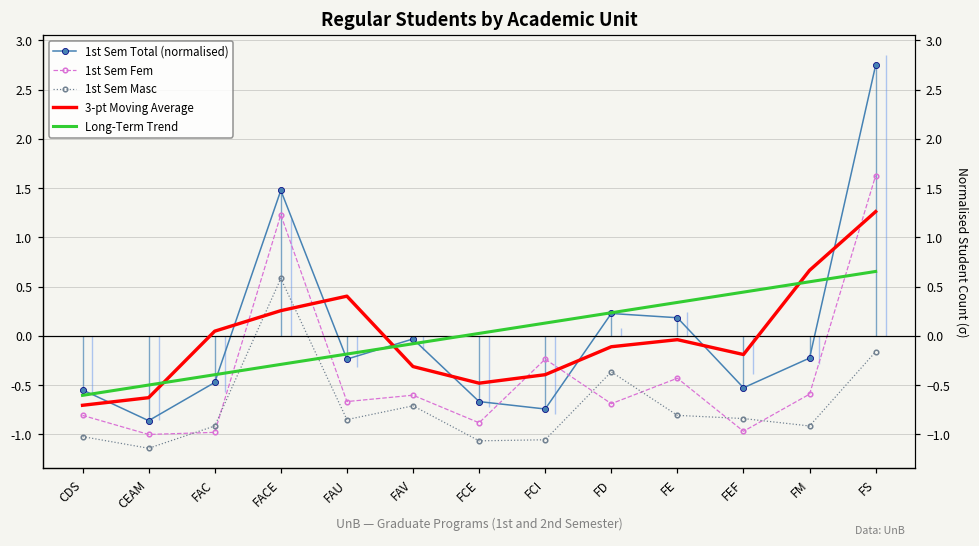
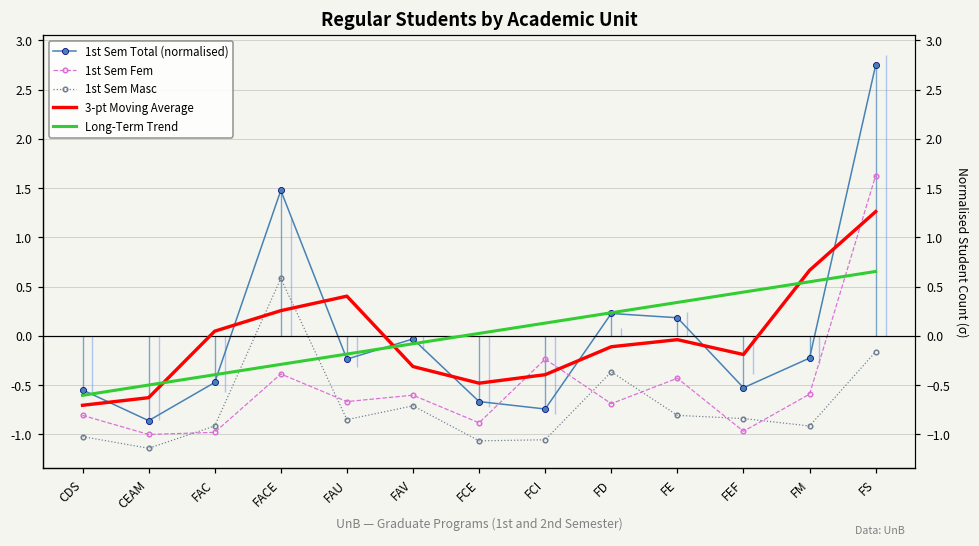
1st Sem Fem, FACE: 1.2 -> -0.4
